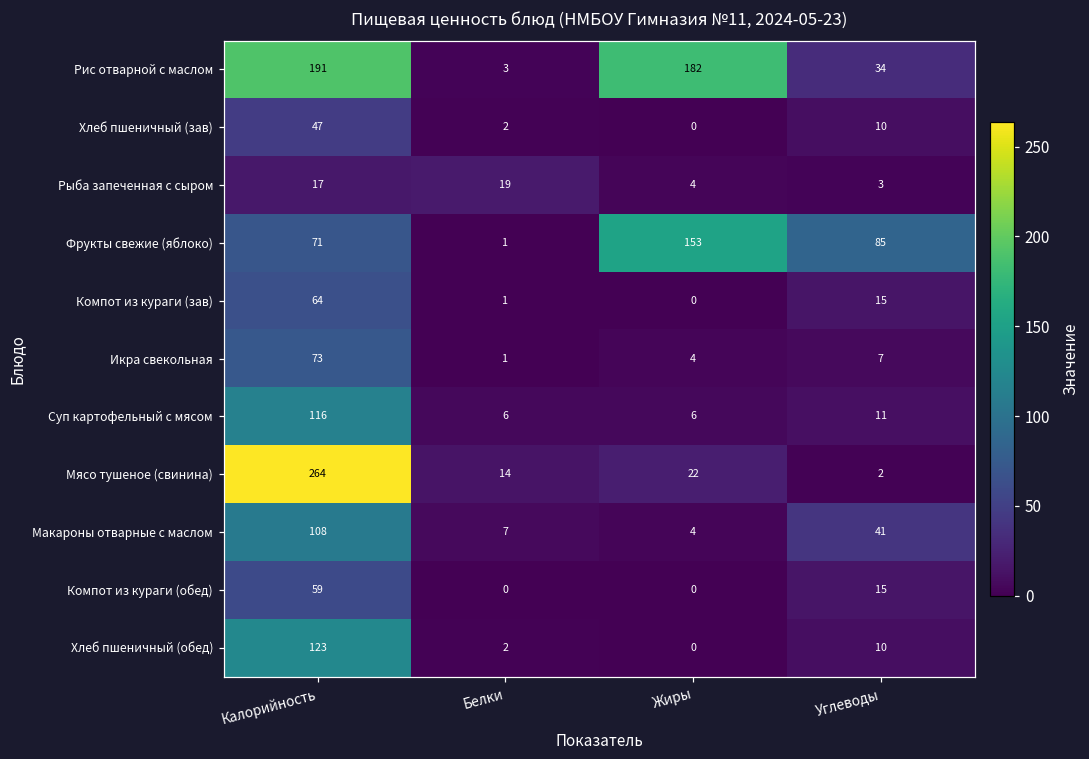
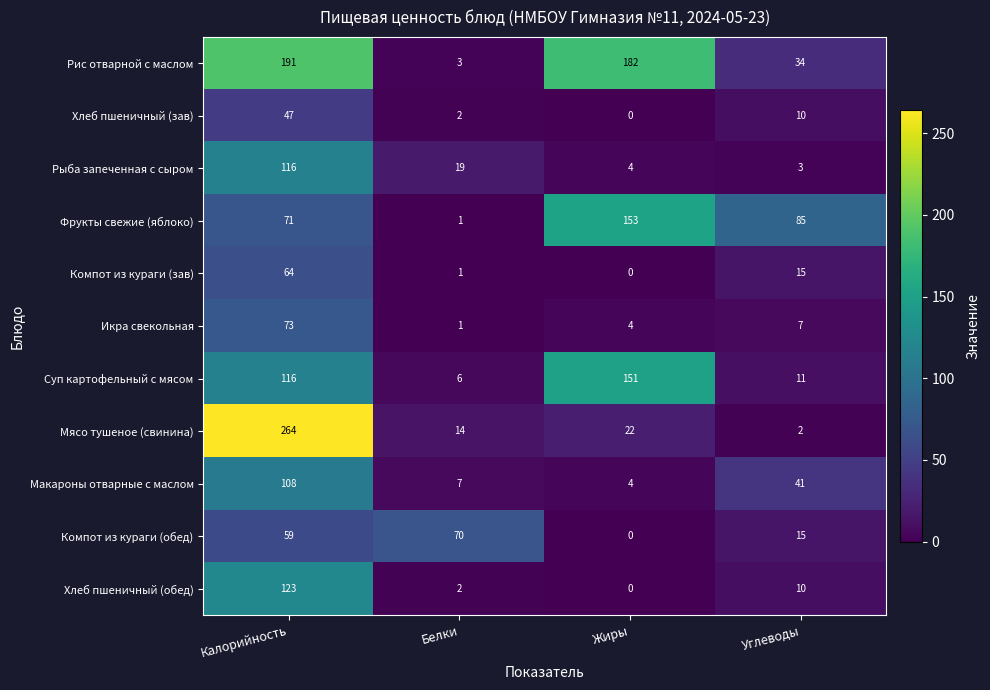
Рыба запеченная с сыром, Калорийность: 17 -> 116
Суп картофельный с мясом, Жиры: 6 -> 151
Компот из кураги (обед), Белки: 0 -> 70
